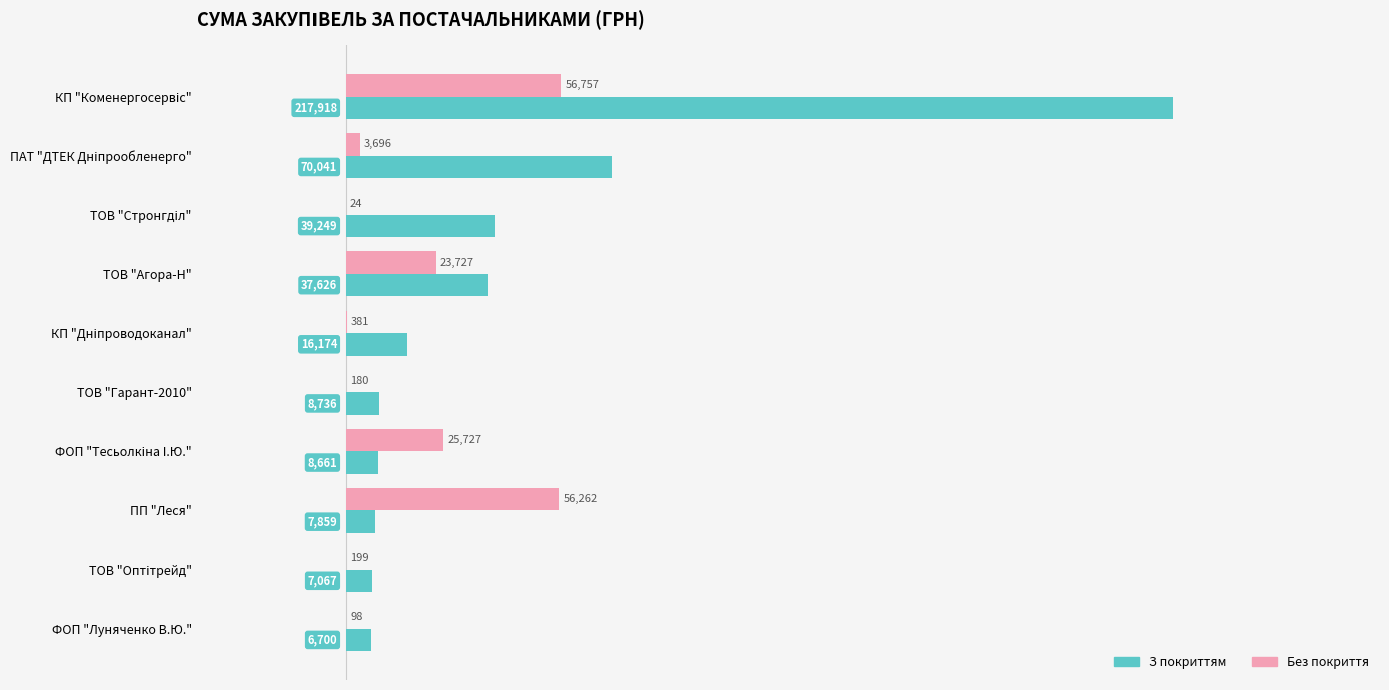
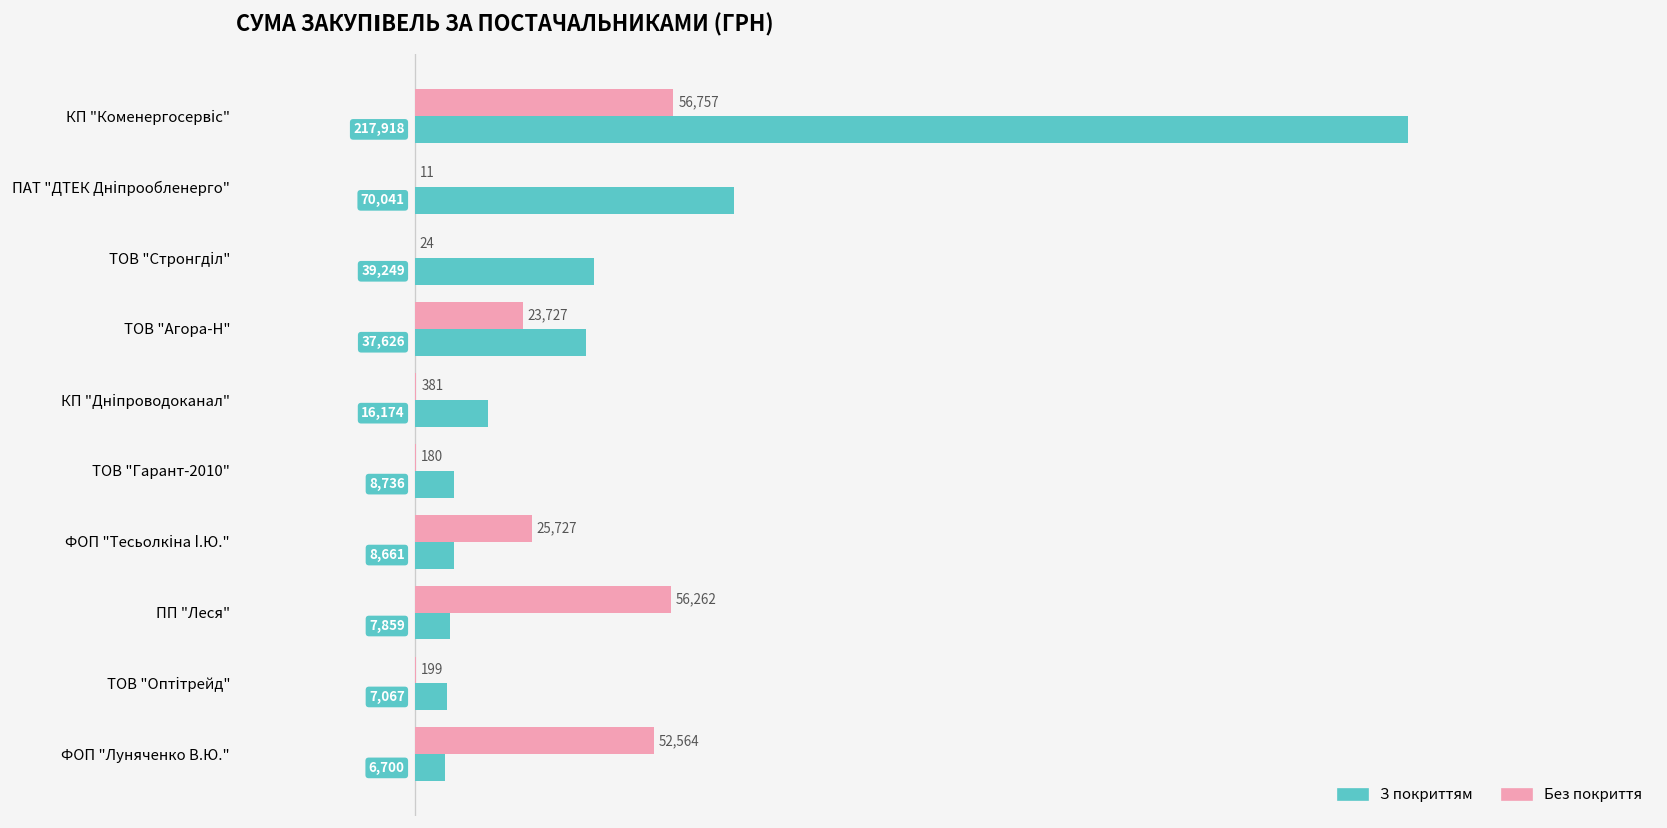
Без покриття, ПАТ "ДТЕК Дніпрообленерго": 3,696 -> 11
Без покриття, ФОП "Луняченко В.Ю.": 98 -> 52,564
